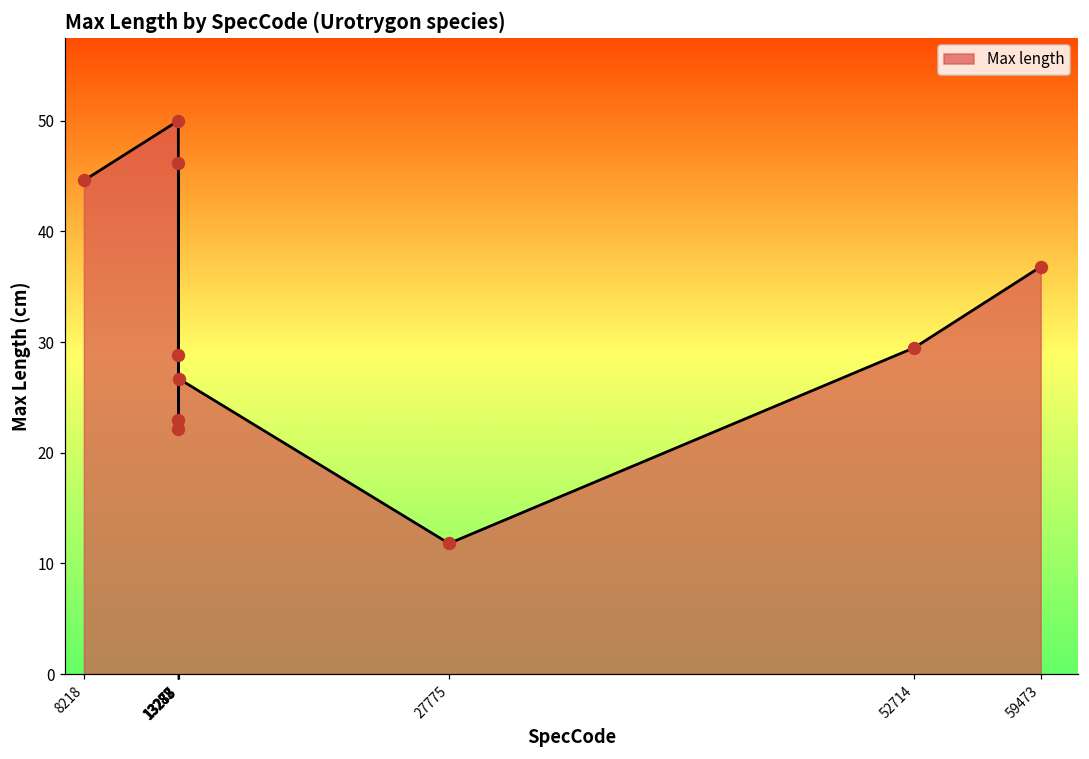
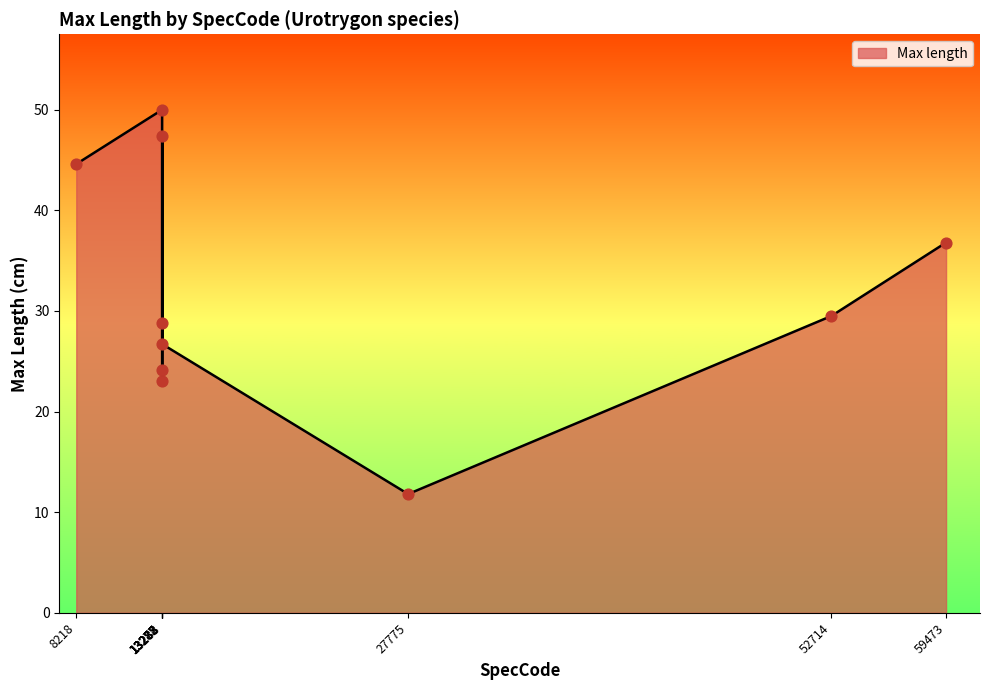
13283: 22.1 -> 24.1
13285: 46.2 -> 47.4
